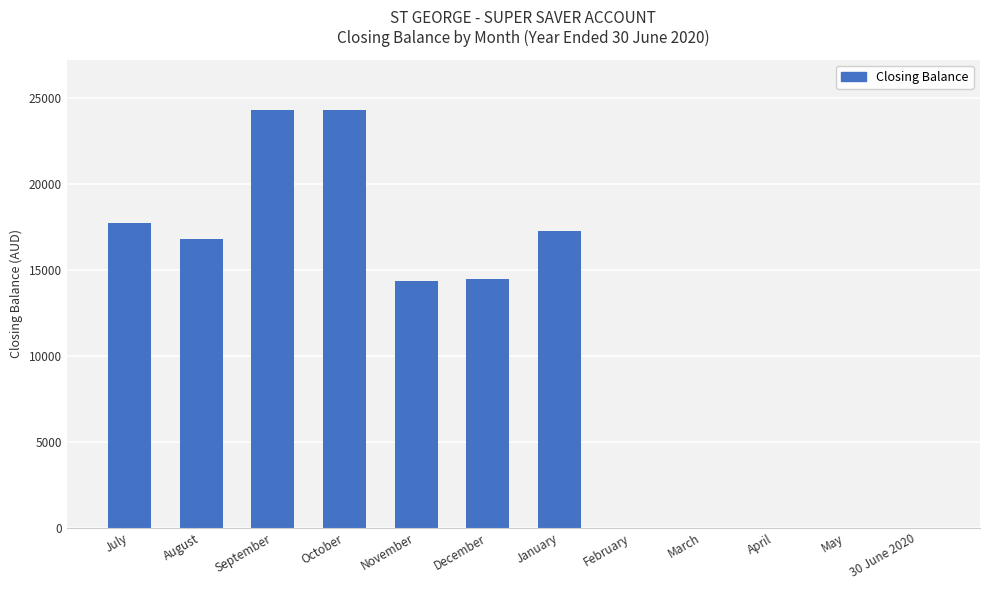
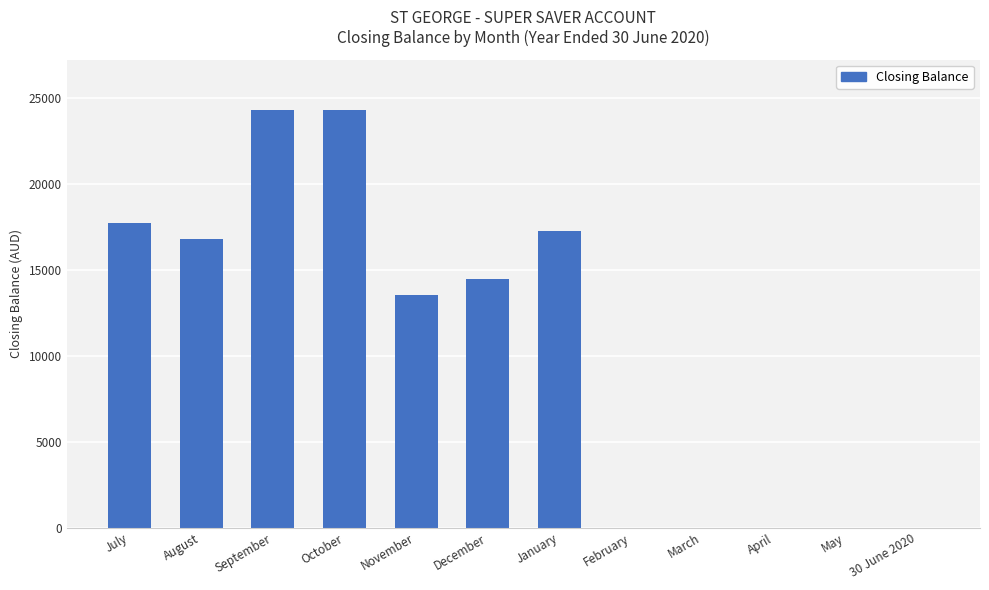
November: 14300 -> 13600
